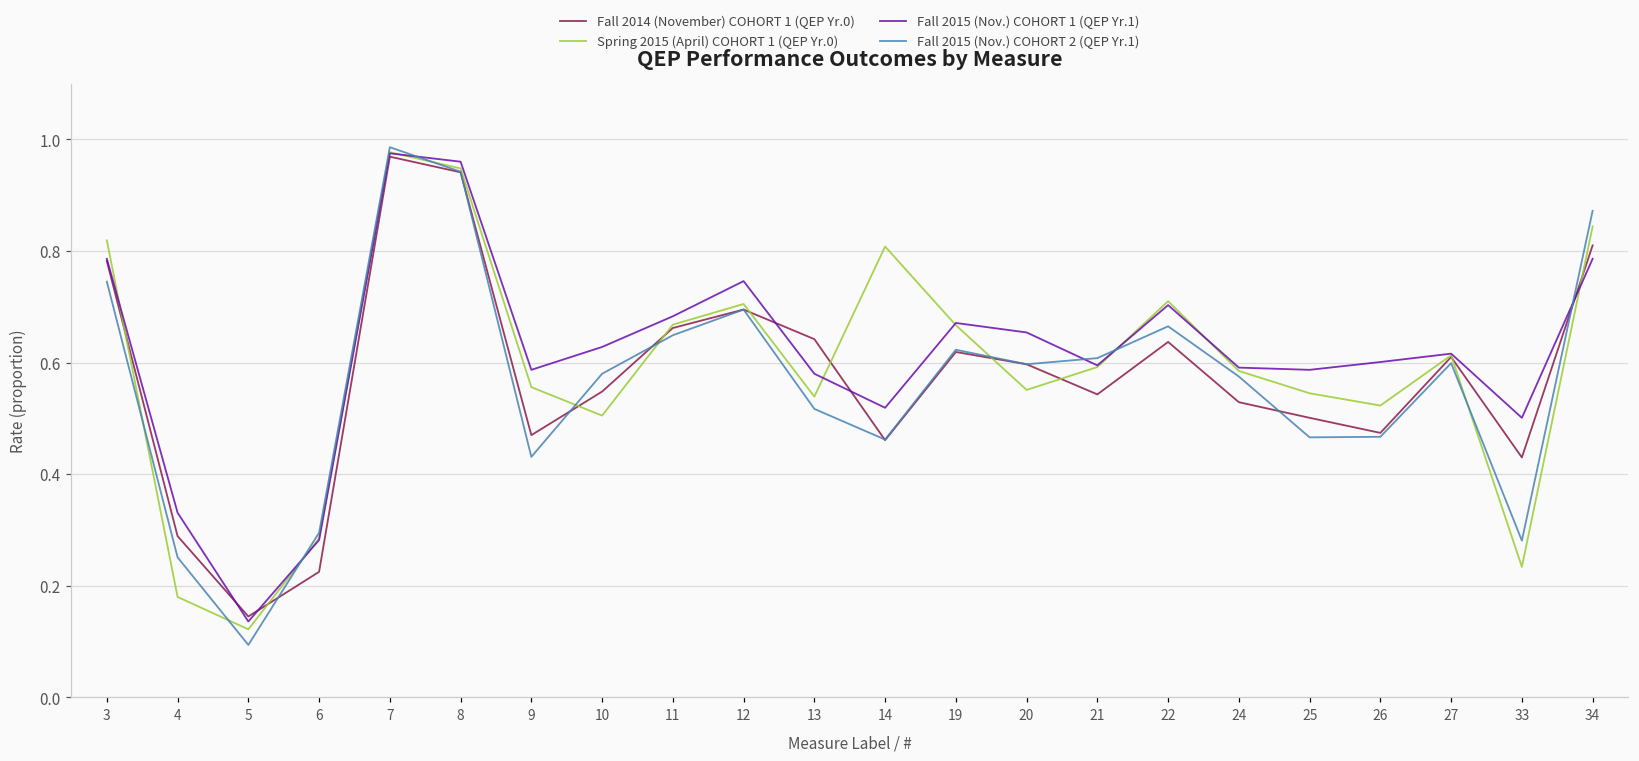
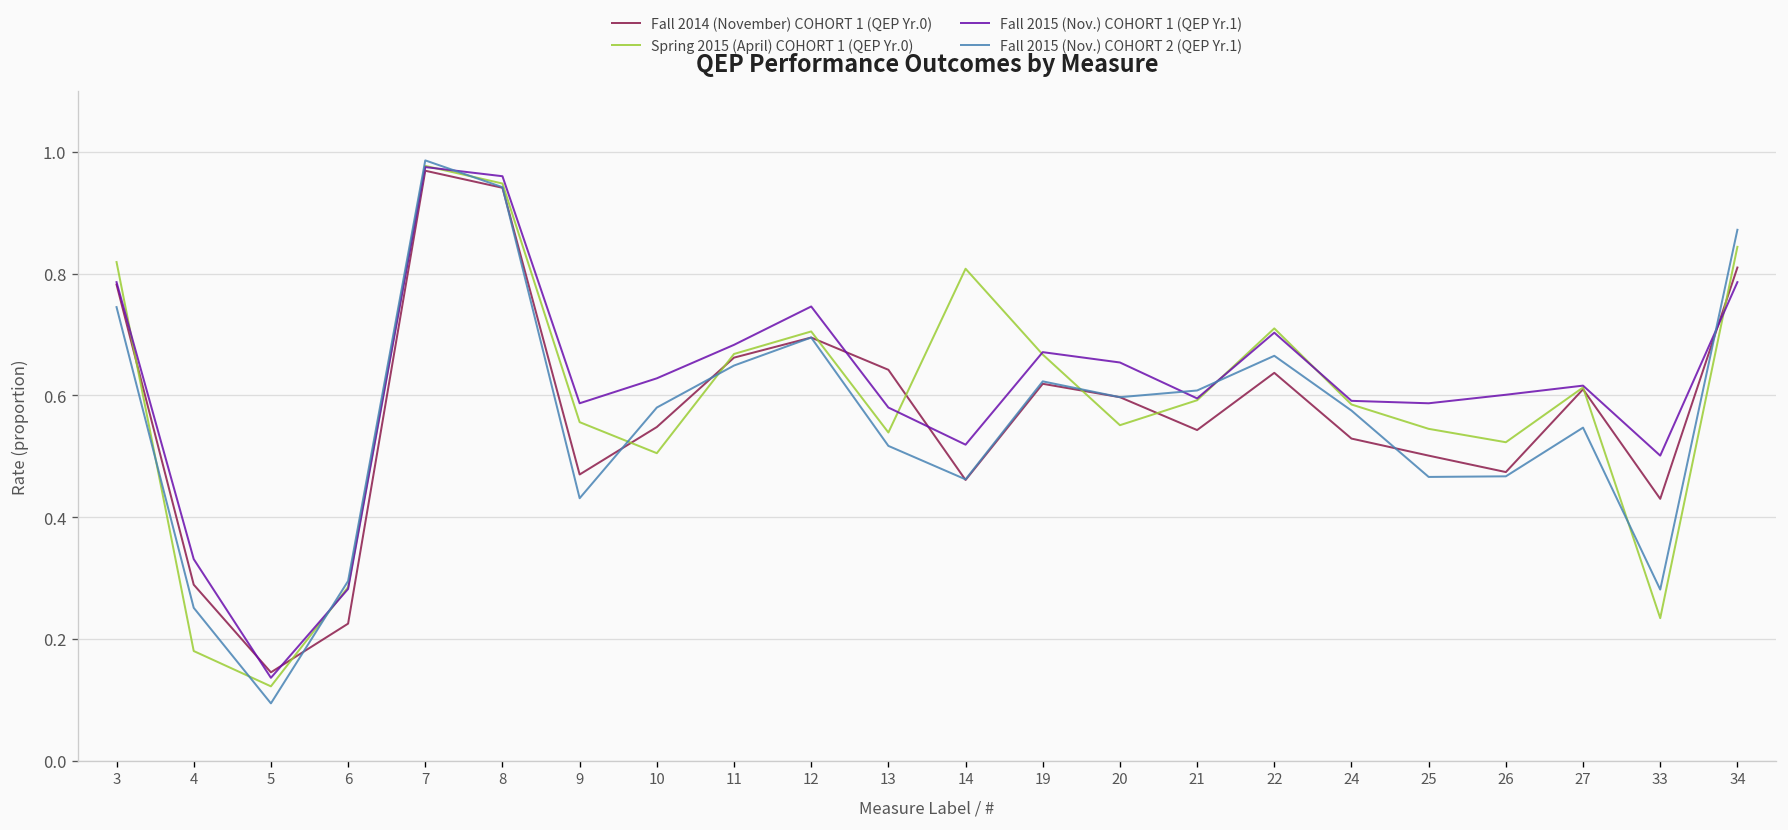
Fall 2015 (Nov.) COHORT 2 (QEP Yr.1), 27: 0.60 -> 0.55
